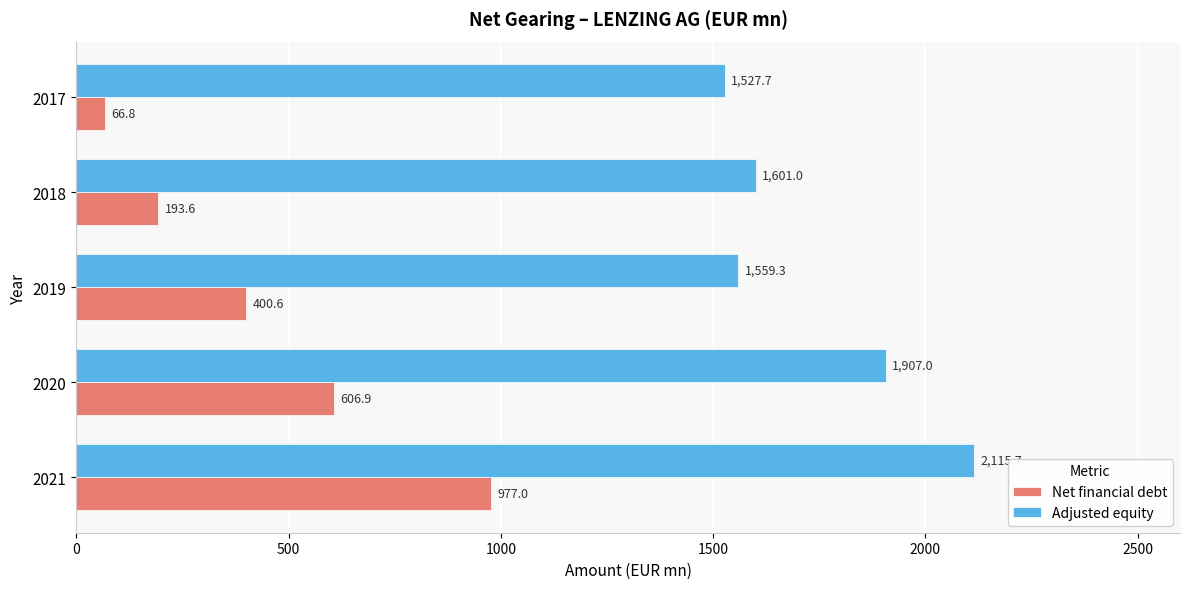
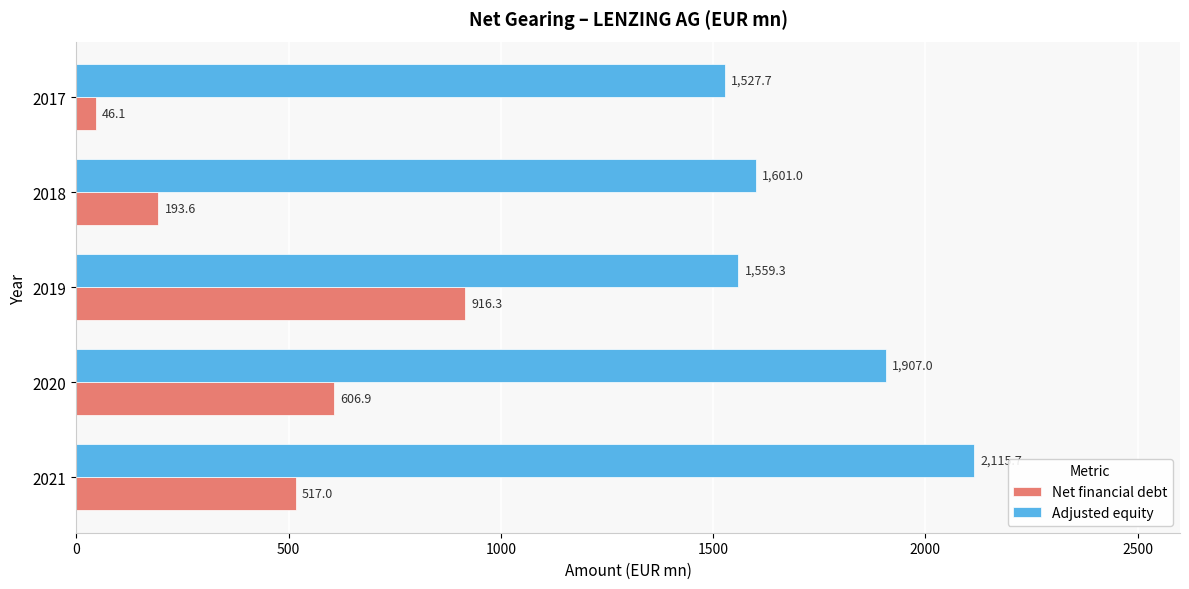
Net financial debt, 2017: 66.8 -> 46.1
Net financial debt, 2019: 400.6 -> 916.3
Net financial debt, 2021: 977.0 -> 517.0
